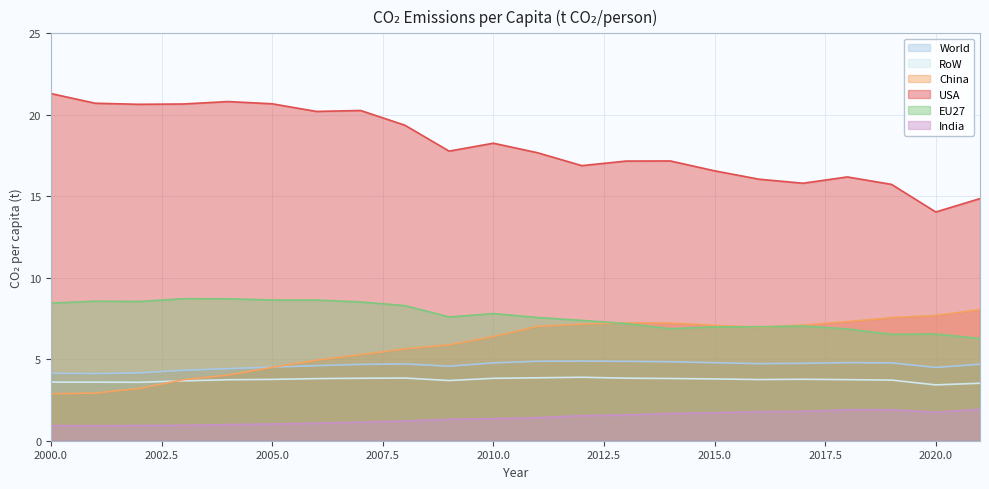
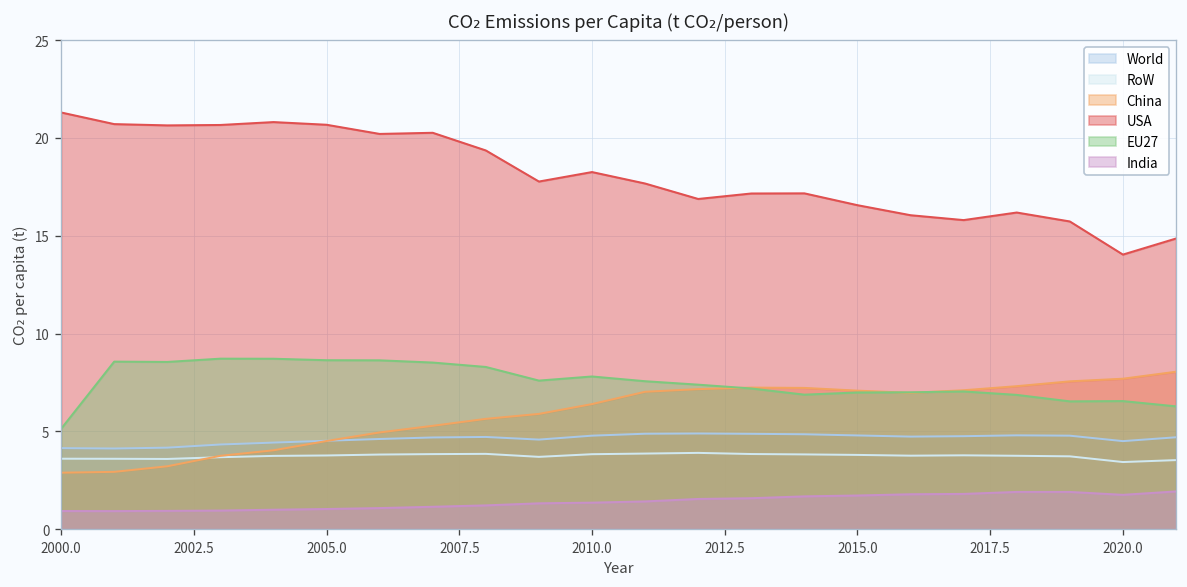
EU27, 2000.0: 8.4 -> 5.1
